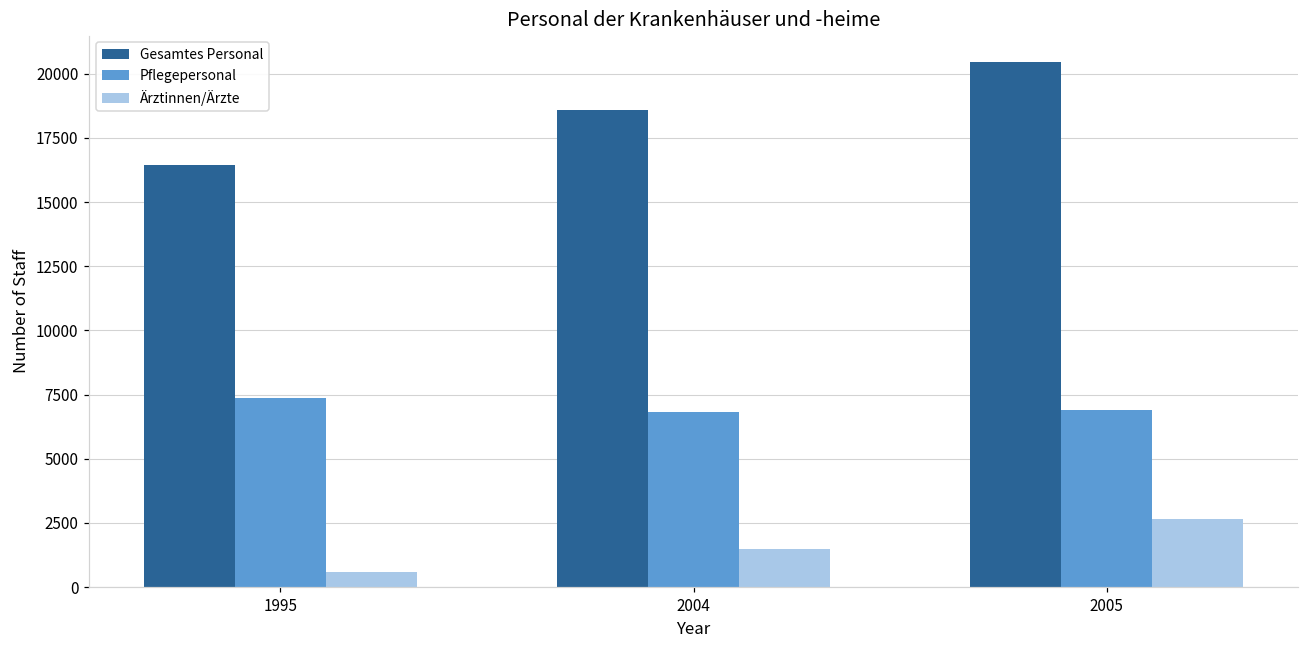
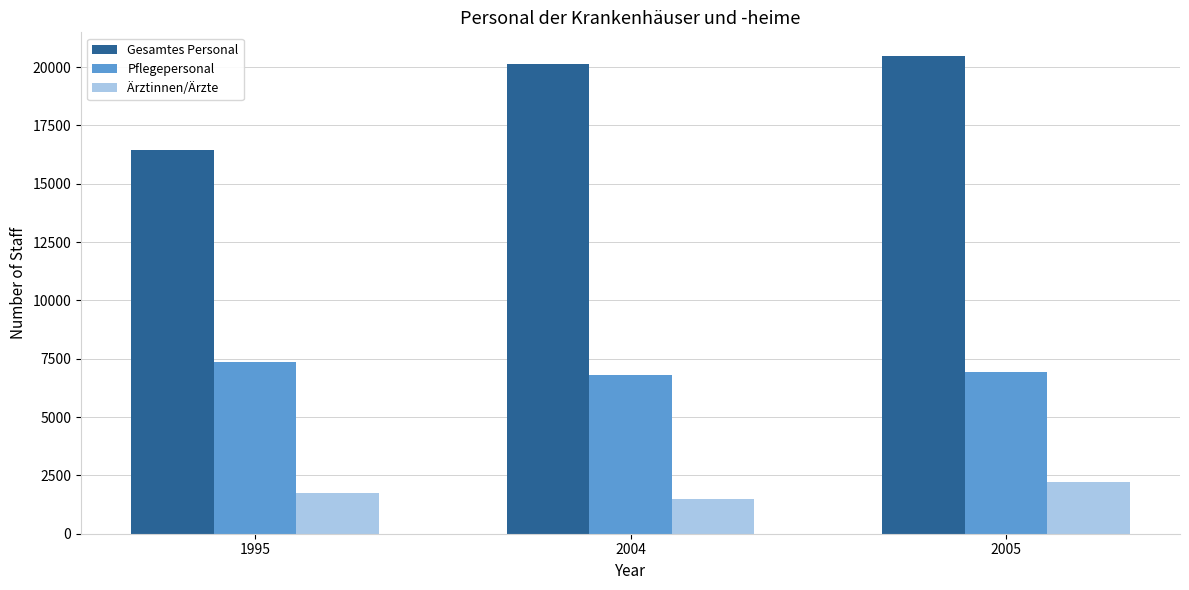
Ärztinnen/Ärzte, 1995: 600 -> 1700
Gesamtes Personal, 2004: 18600 -> 20100
Ärztinnen/Ärzte, 2005: 2700 -> 2200
